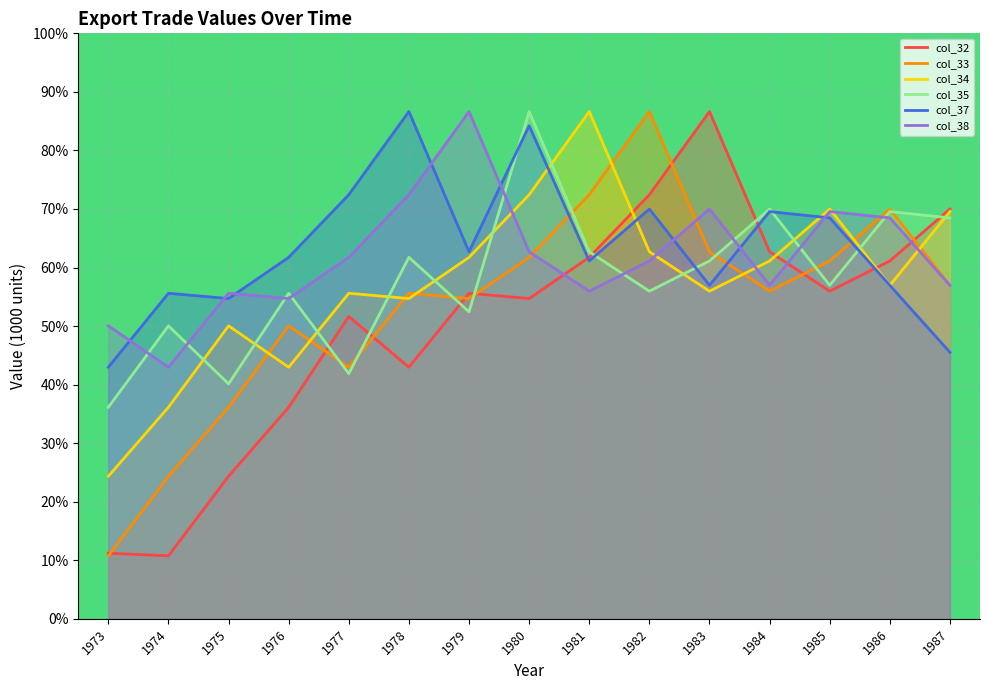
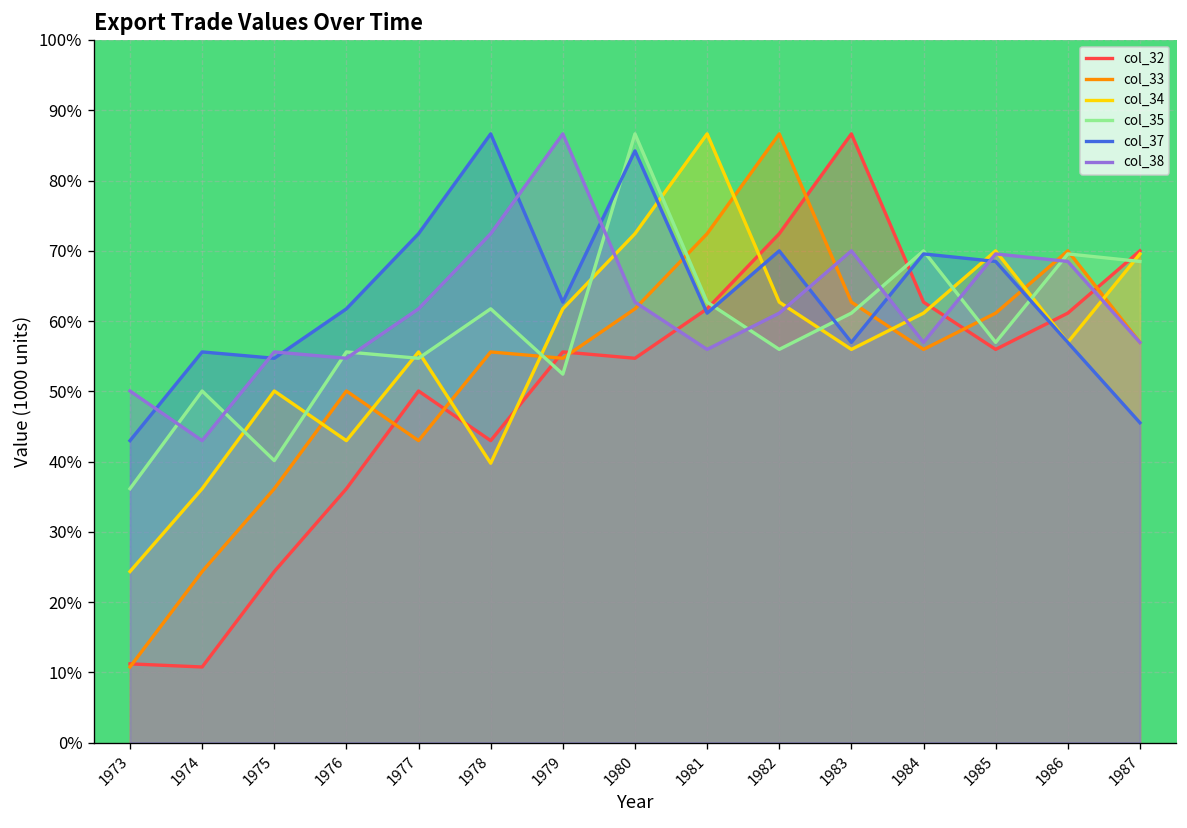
col_32, 1977: 52% -> 50%
col_35, 1977: 42% -> 55%
col_34, 1978: 55% -> 40%
